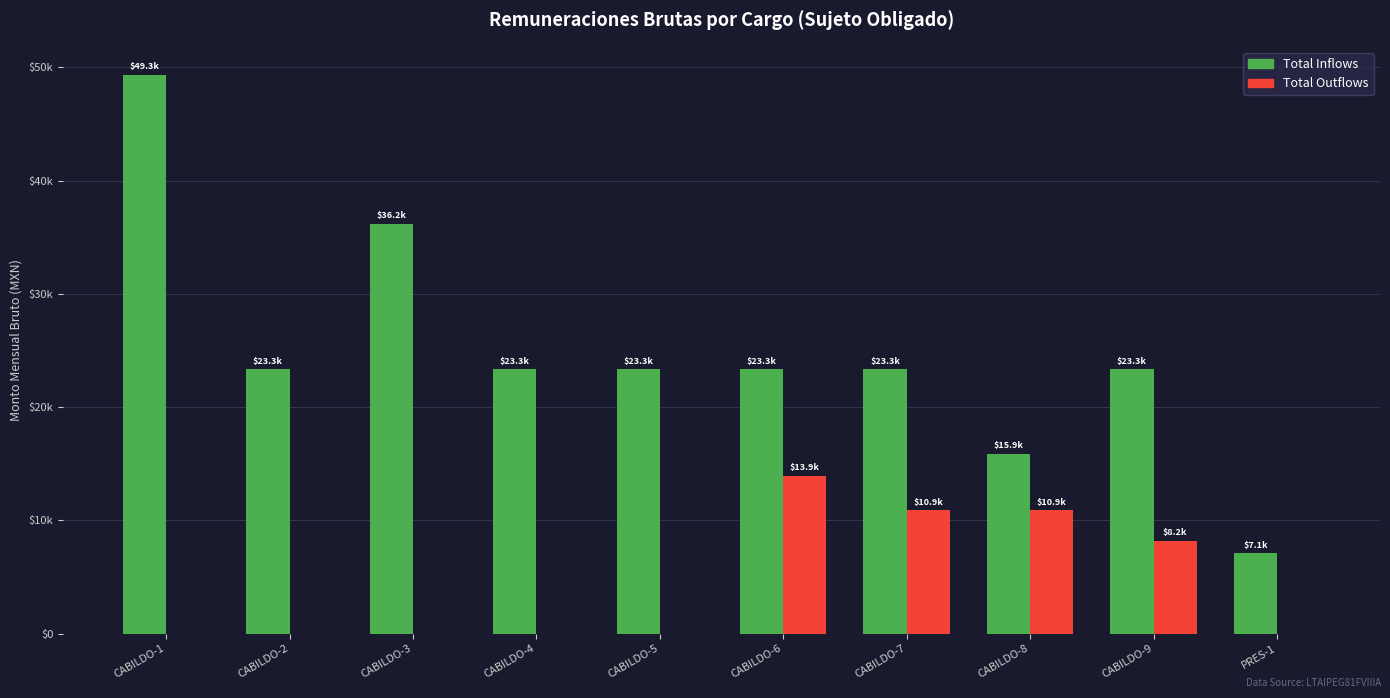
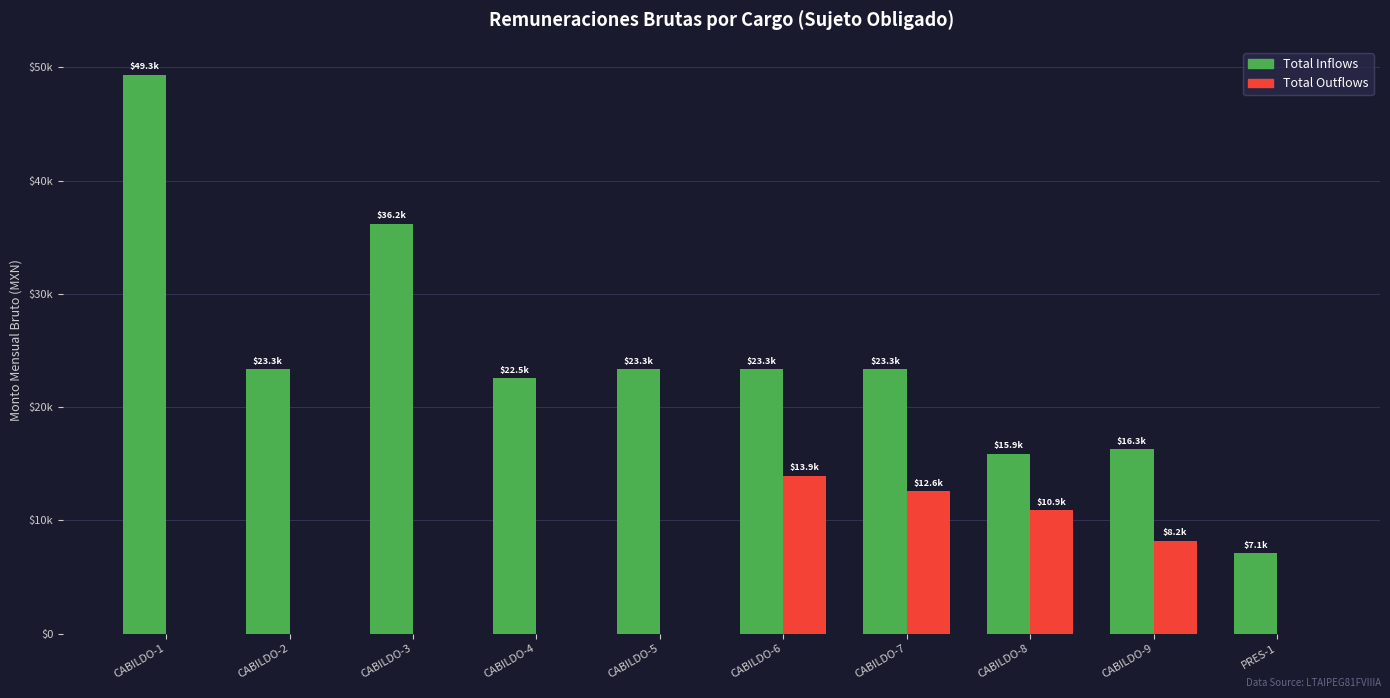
Total Inflows, CABILDO-4: $23.3k -> $22.5k
Total Outflows, CABILDO-7: $10.9k -> $12.6k
Total Inflows, CABILDO-9: $23.3k -> $16.3k
